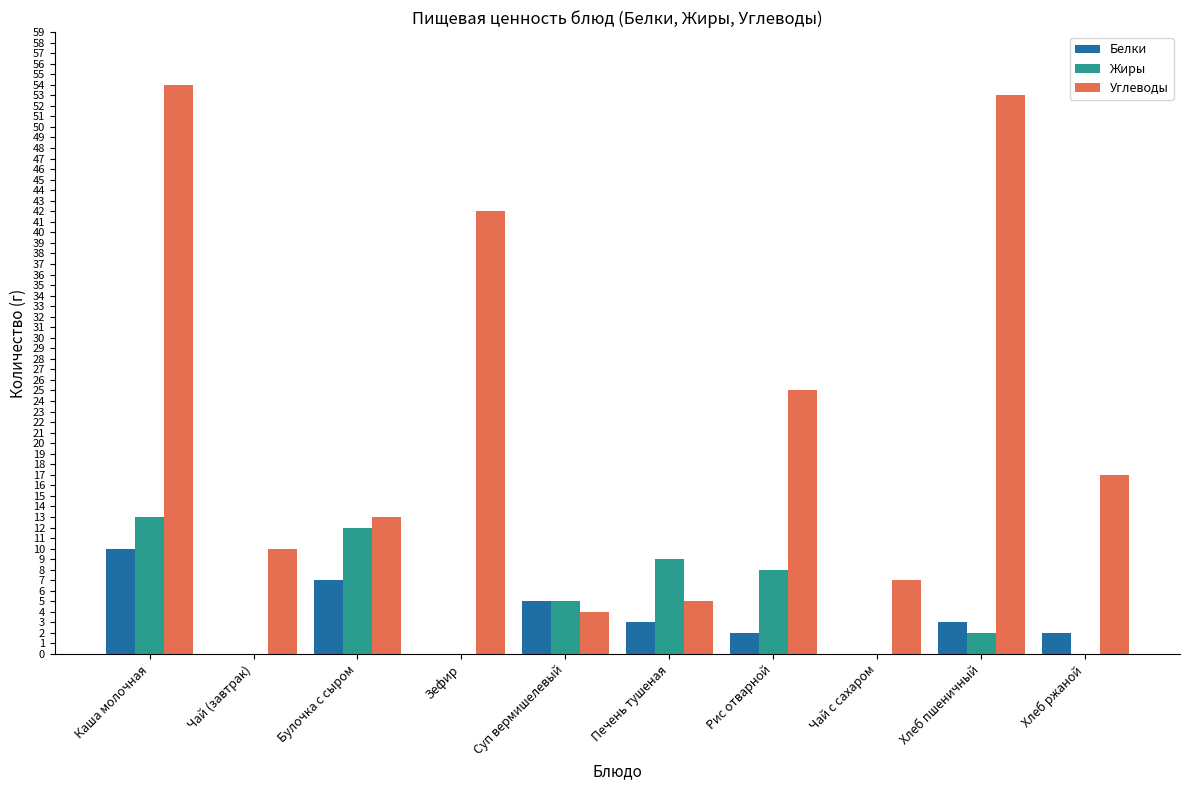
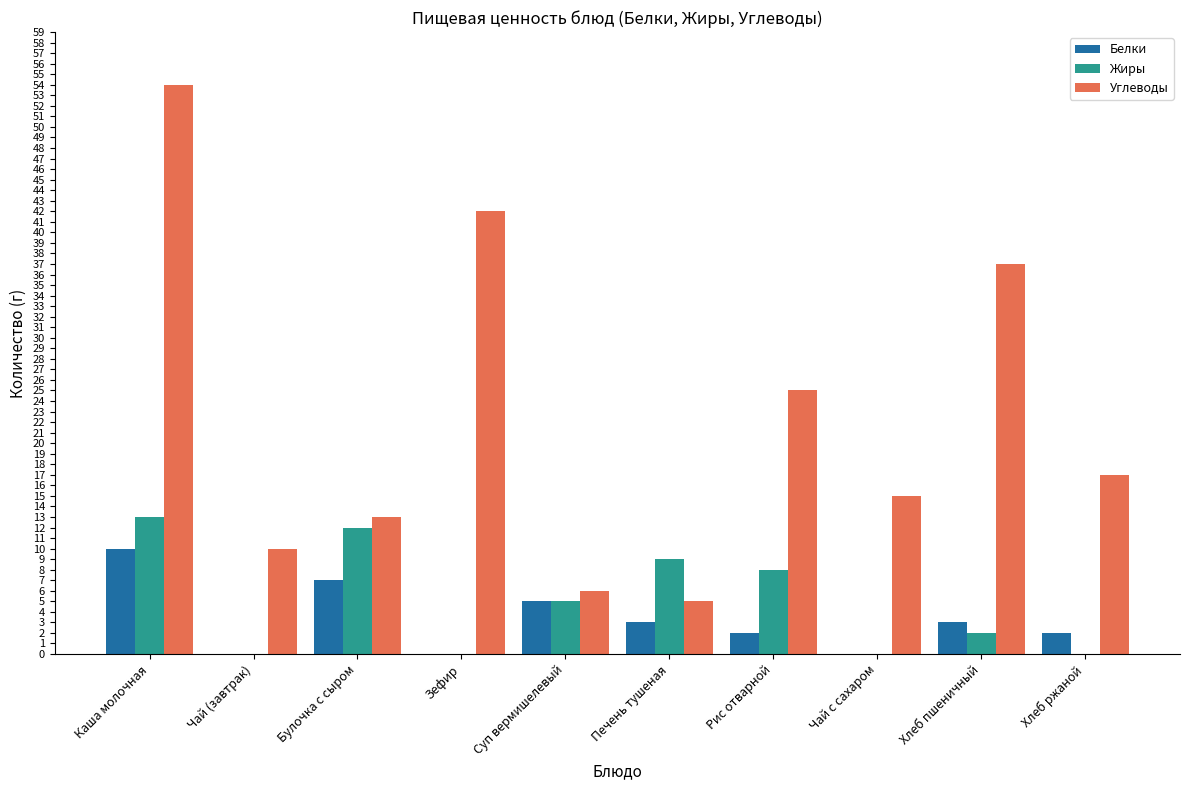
Углеводы, Суп вермишелевый: 4 -> 6
Углеводы, Чай с сахаром: 7 -> 15
Углеводы, Хлеб пшеничный: 53 -> 37
